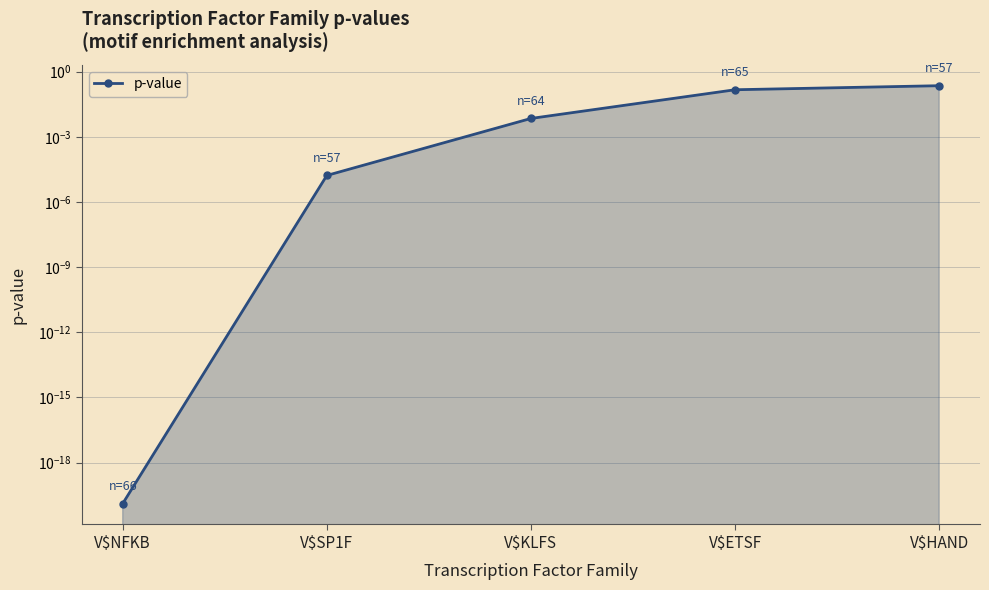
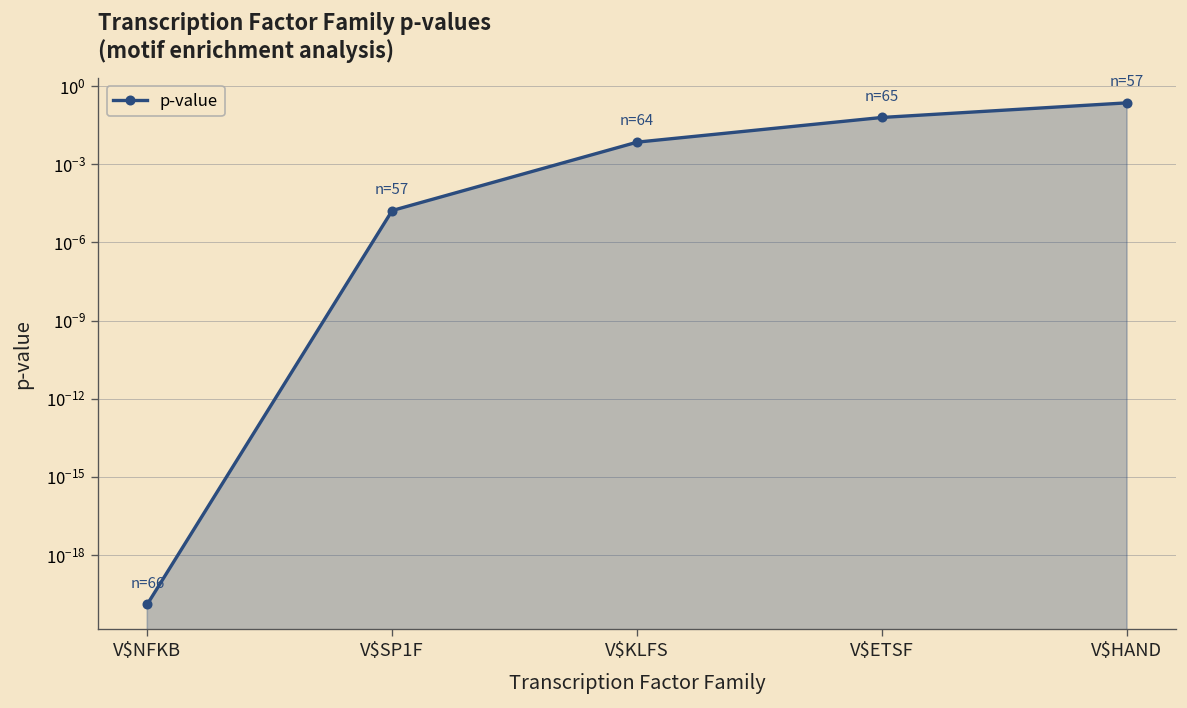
V$ETSF: 0.1 -> 0.06
